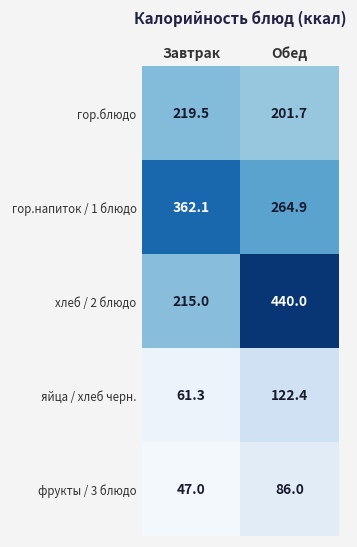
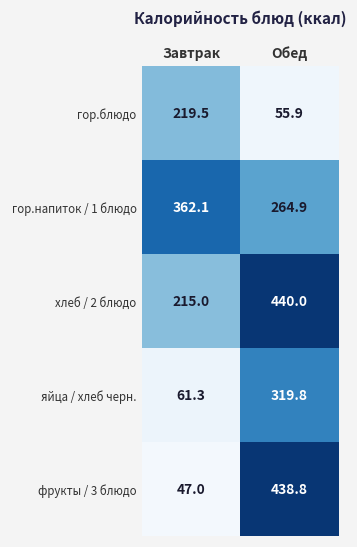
гор.блюдо, Обед: 201.7 -> 55.9
яйца / хлеб черн., Обед: 122.4 -> 319.8
фрукты / 3 блюдо, Обед: 86.0 -> 438.8
